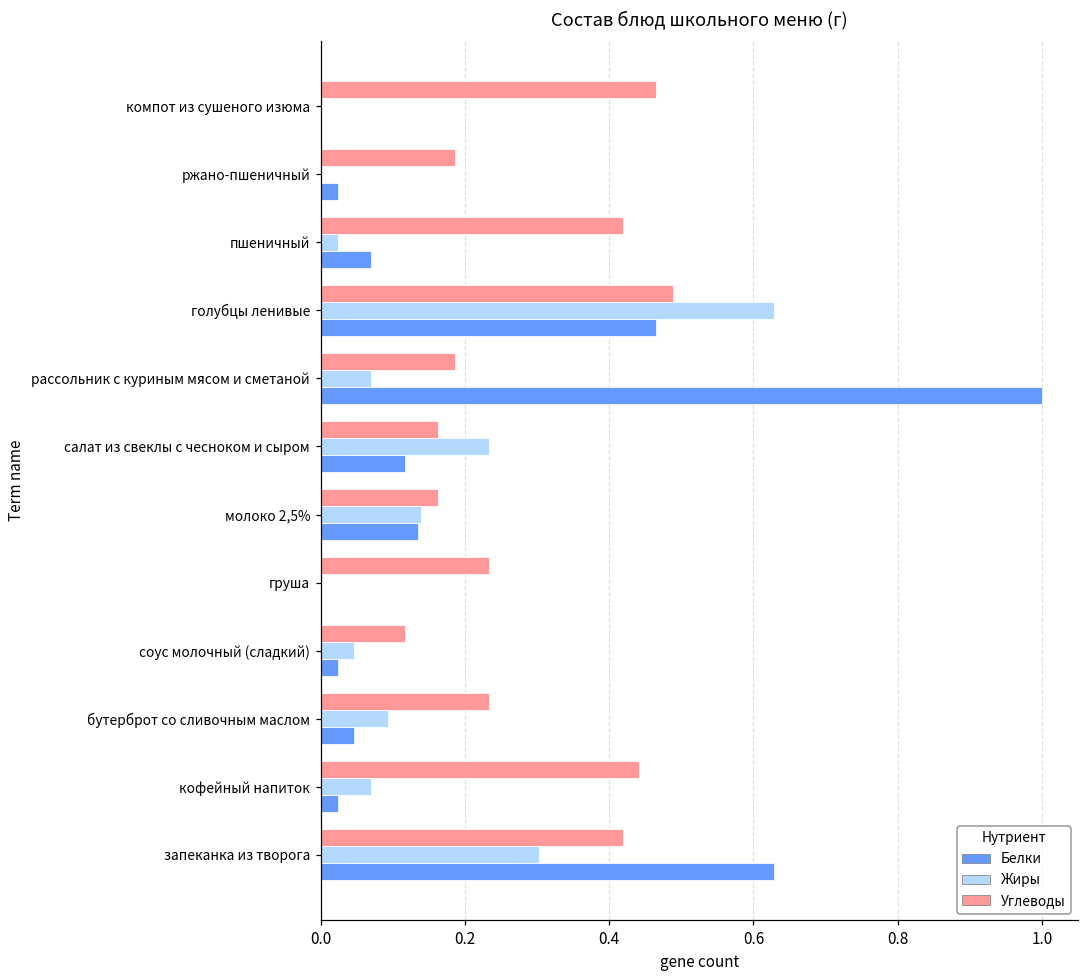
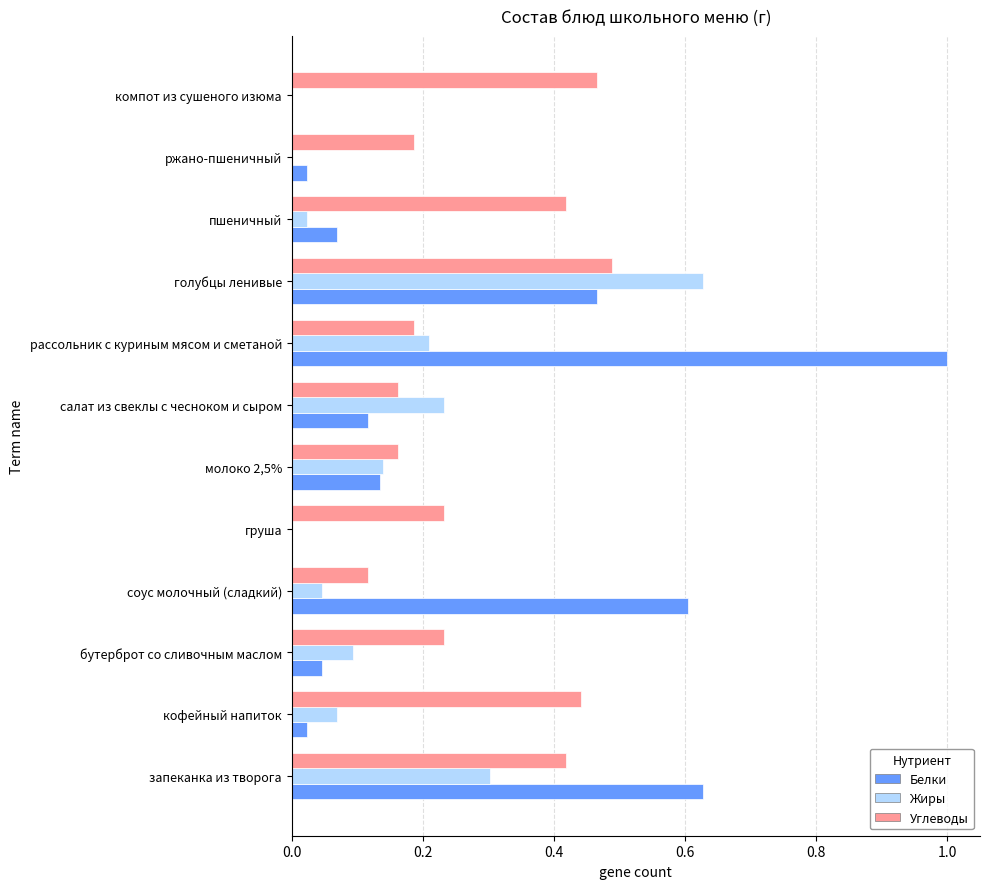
Жиры, рассольник с куриным мясом и сметаной: 0.07 -> 0.21
Белки, соус молочный (сладкий): 0.02 -> 0.60
